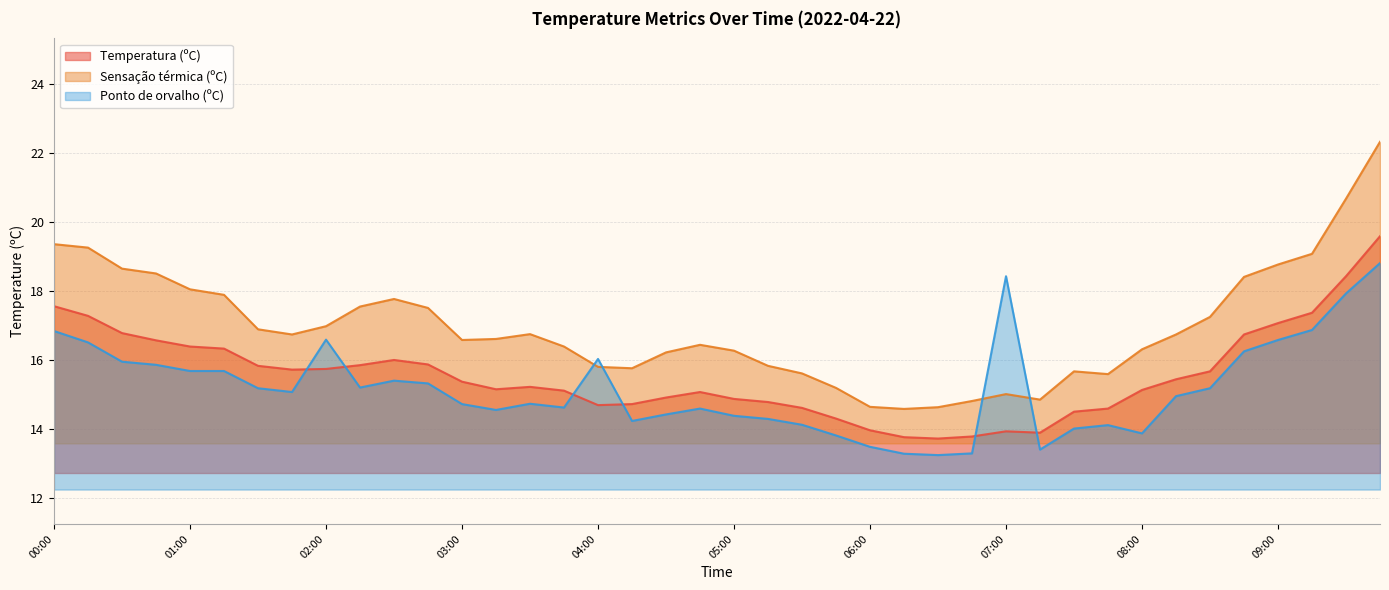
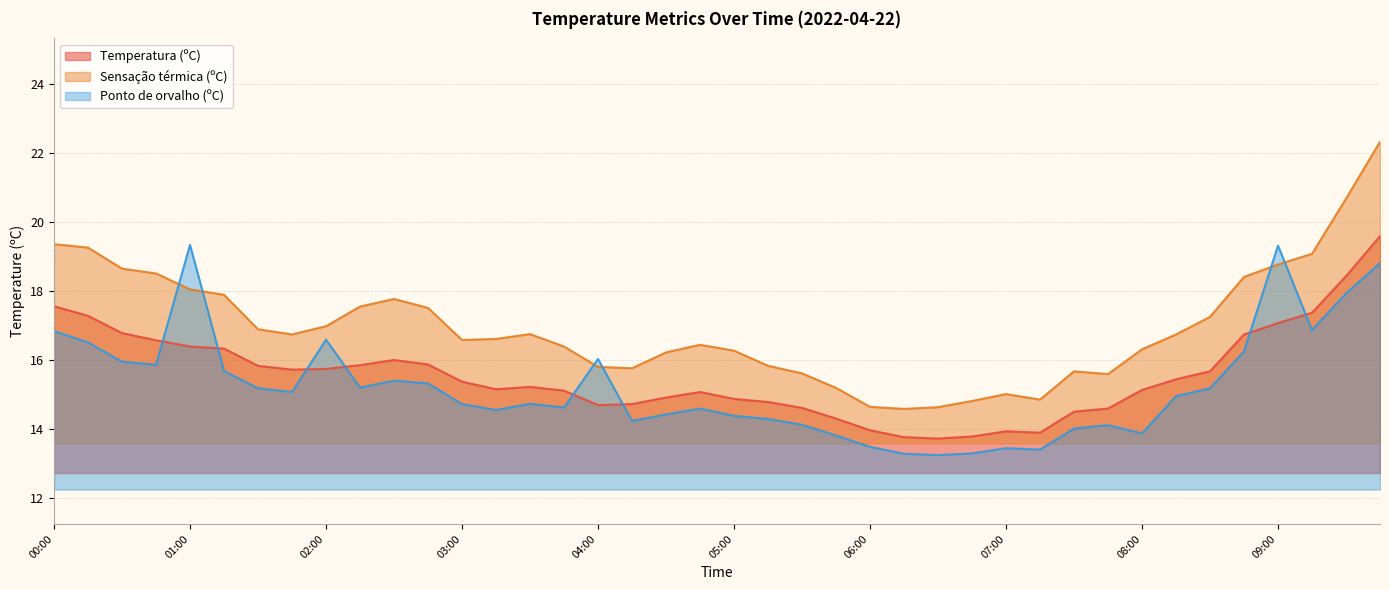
Ponto de orvalho (ºC), 01:00: 15.7 -> 19.3
Ponto de orvalho (ºC), 07:00: 18.4 -> 13.4
Ponto de orvalho (ºC), 09:00: 16.6 -> 19.3
